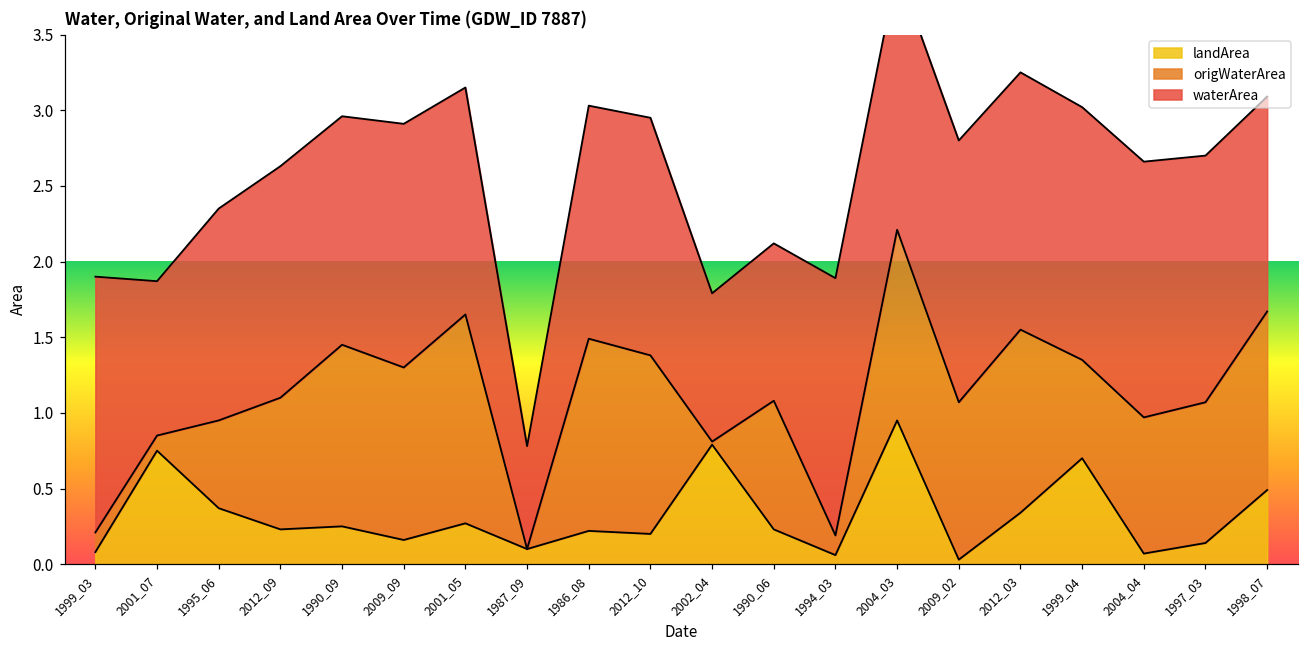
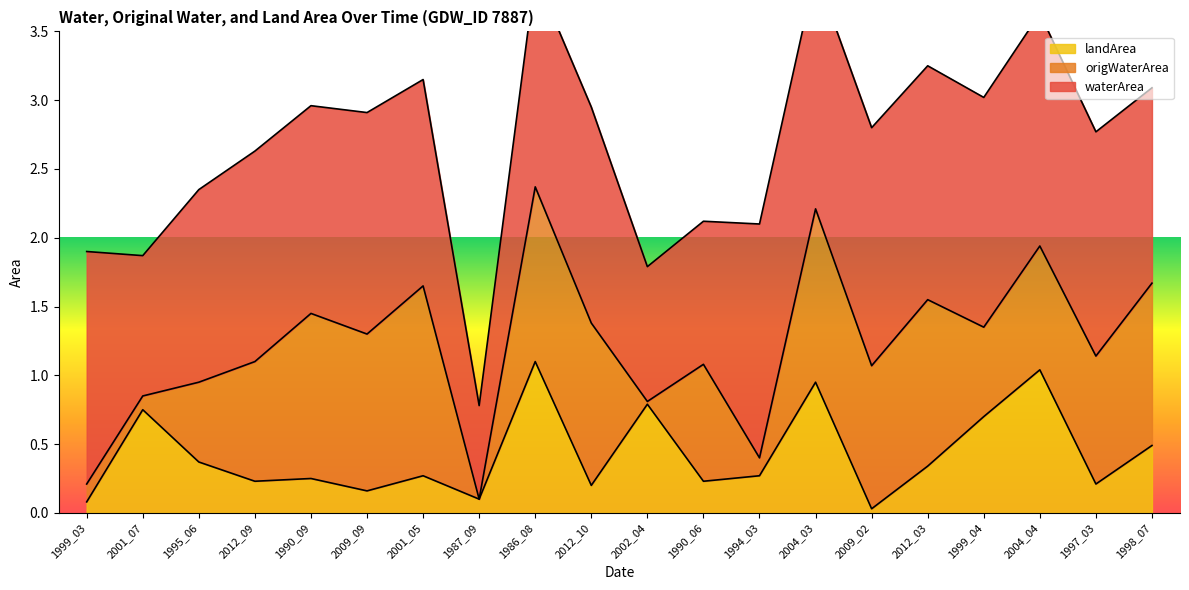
landArea, 1986_08: 0.22 -> 1.10
landArea, 1994_03: 0.06 -> 0.27
landArea, 2004_04: 0.07 -> 1.04
landArea, 1997_03: 0.14 -> 0.21
